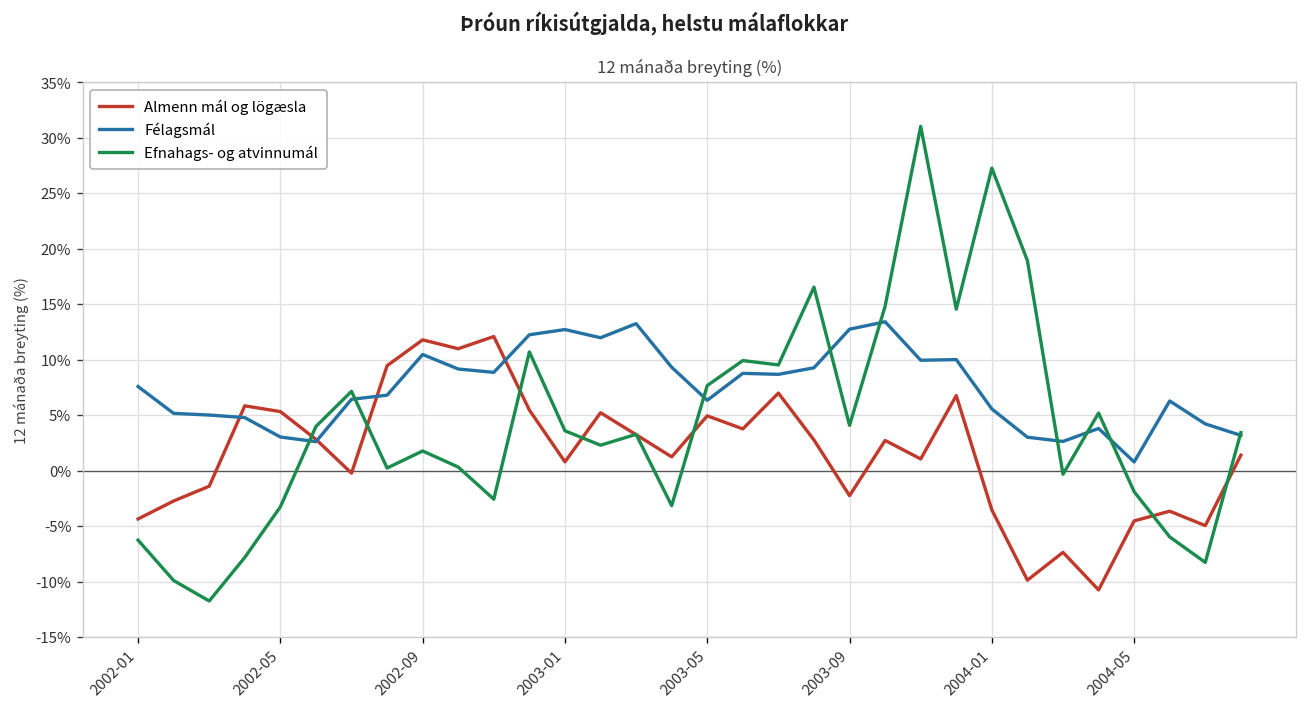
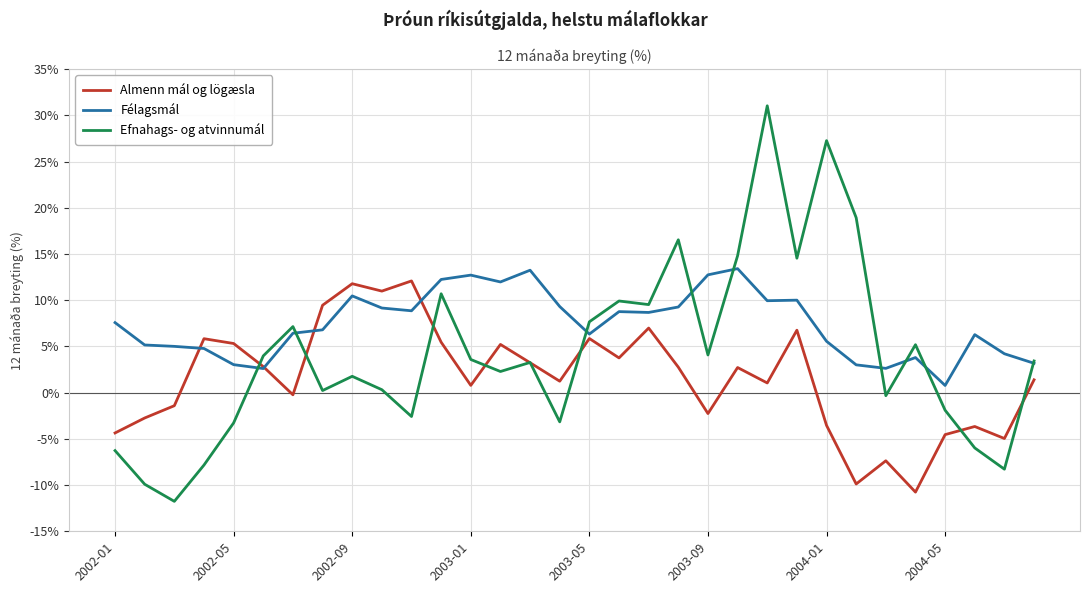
Almenn mál og lögæsla, 2003-05: 5% -> 6%
